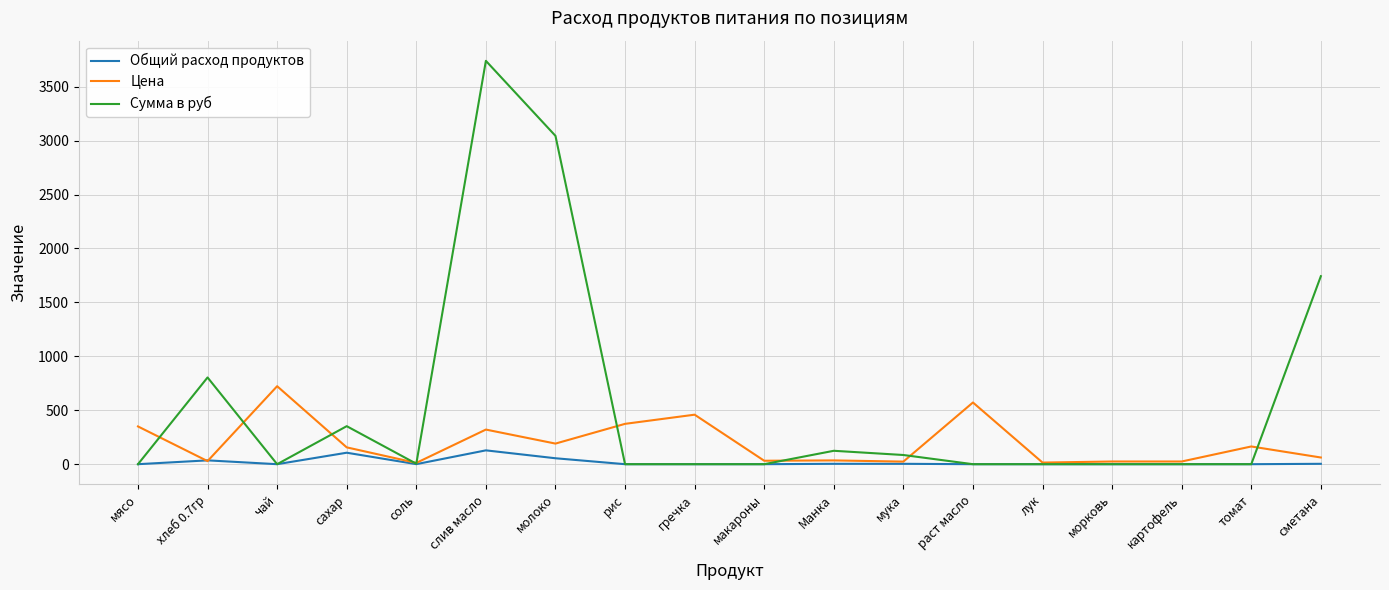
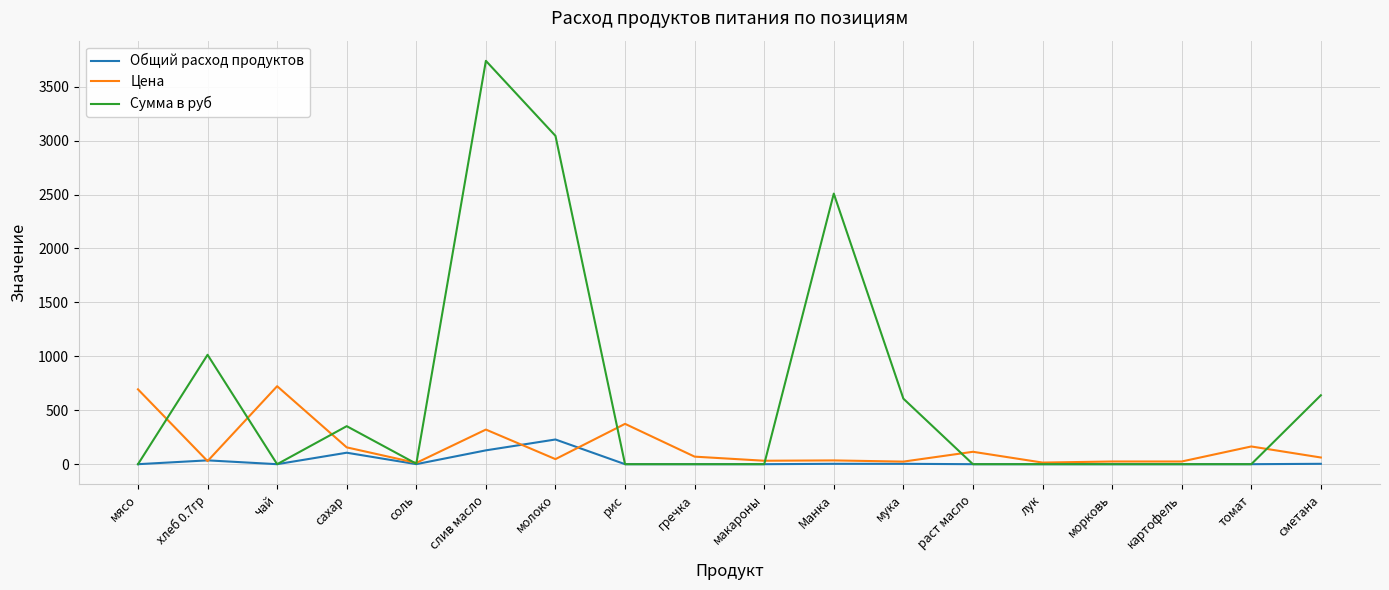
Цена, мясо: 350 -> 690
Сумма в руб, хлеб 0.7гр: 800 -> 1010
Общий расход продуктов, молоко: 60 -> 230
Цена, молоко: 190 -> 50
Цена, гречка: 460 -> 70
Сумма в руб, Манка: 120 -> 2510
Сумма в руб, мука: 90 -> 610
Цена, раст масло: 570 -> 120
Сумма в руб, сметана: 1740 -> 640
